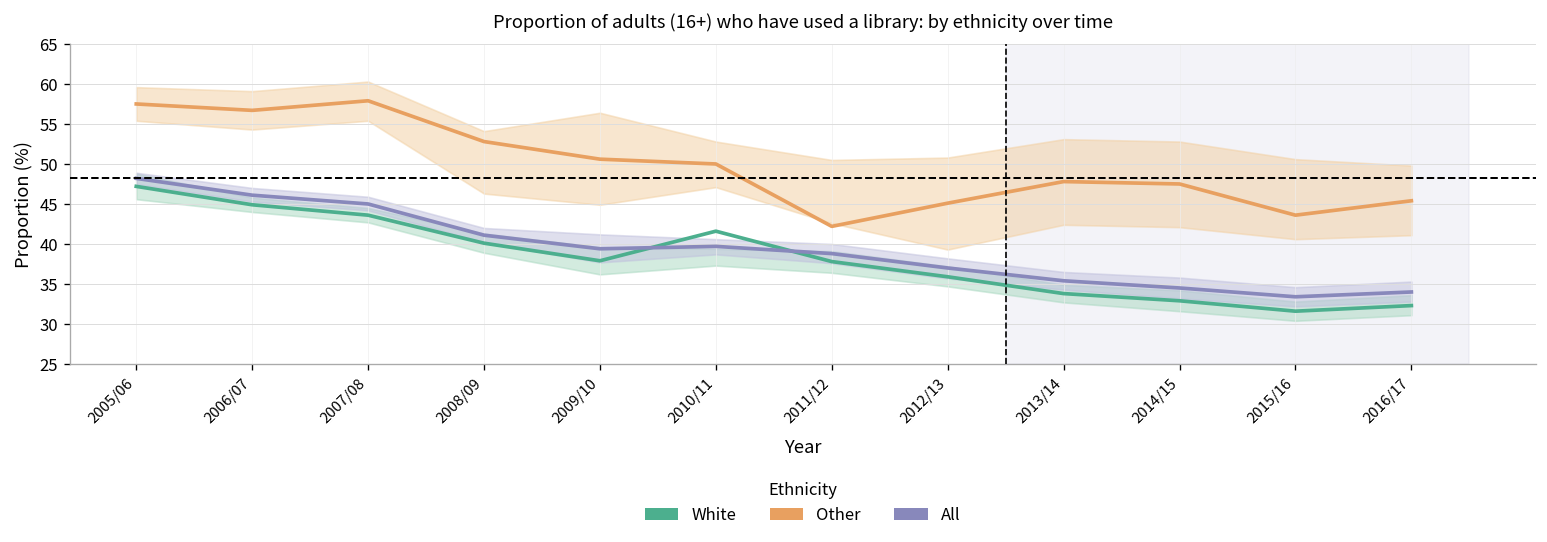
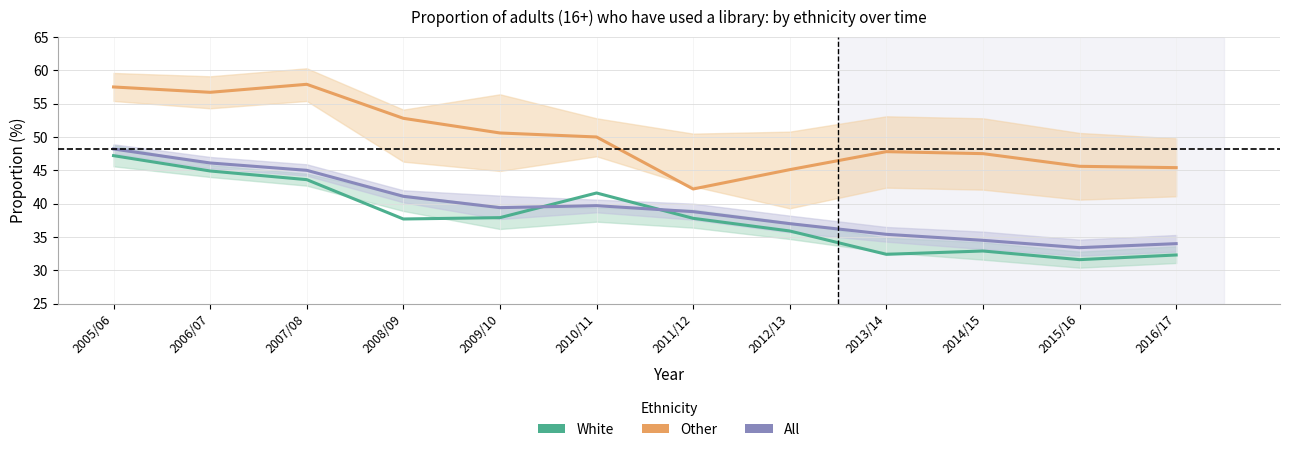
White, 2008/09: 40 -> 38
White, 2013/14: 34 -> 32
Other, 2015/16: 44 -> 46
